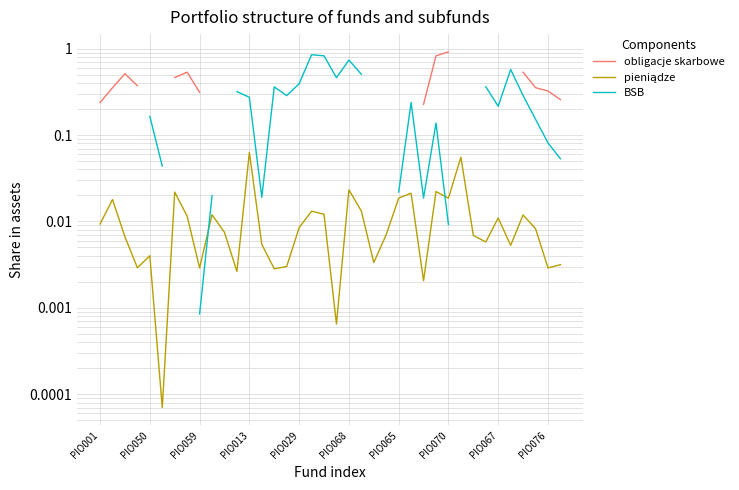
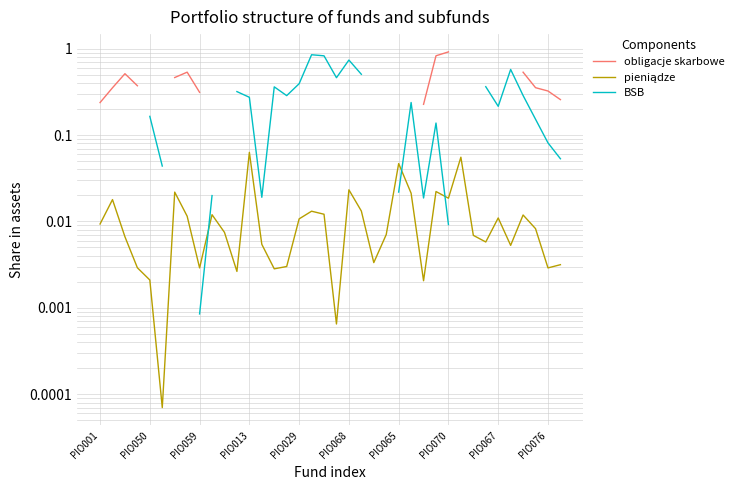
pieniądze, PIO050: 0.004 -> 0.0021
pieniądze, PIO029: 0.008 -> 0.011
pieniądze, PIO065: 0.019 -> 0.05
